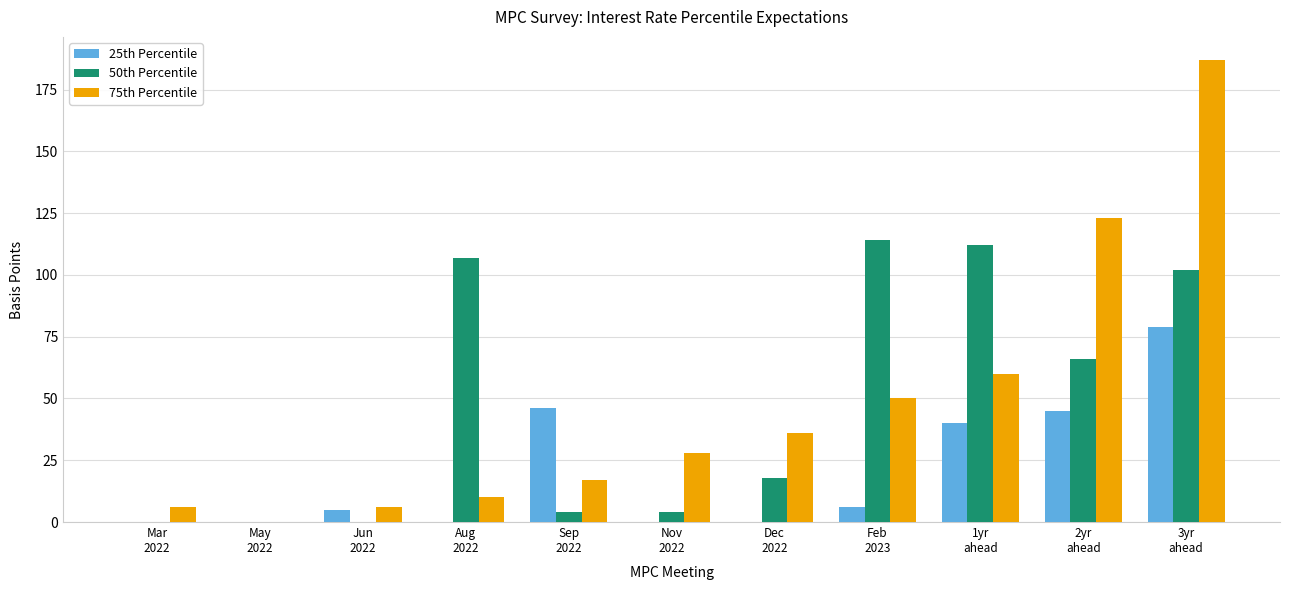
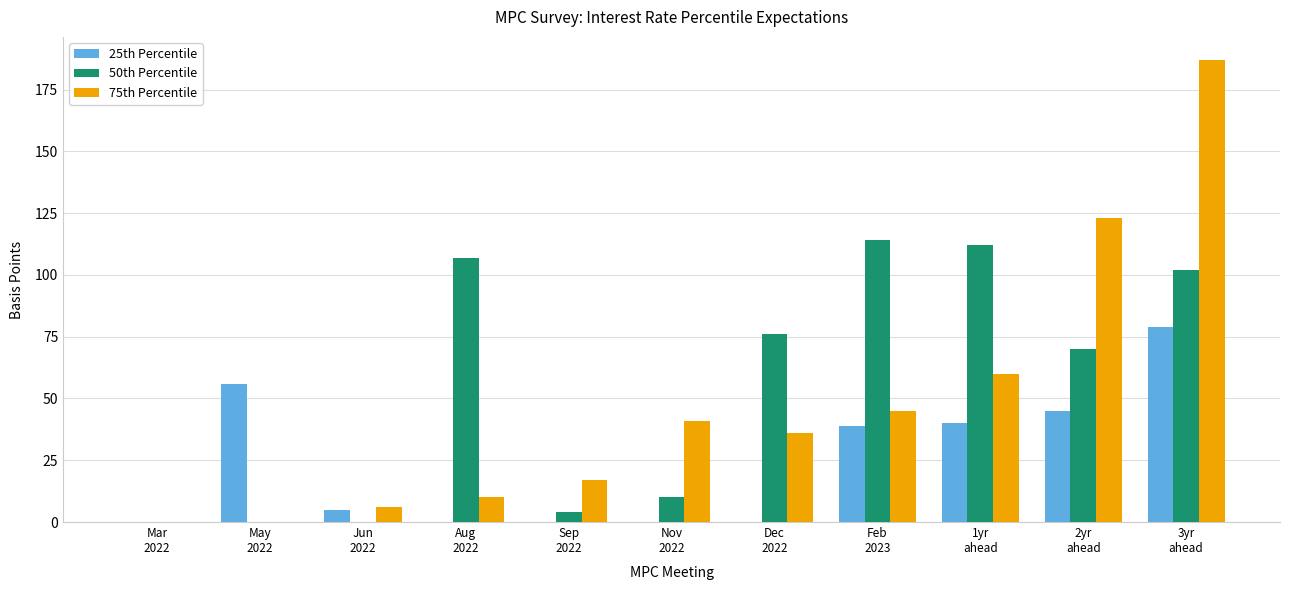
75th Percentile, Mar 2022: 6 -> 0
25th Percentile, May 2022: 0 -> 56
25th Percentile, Sep 2022: 46 -> 0
50th Percentile, Nov 2022: 4 -> 10
75th Percentile, Nov 2022: 28 -> 41
50th Percentile, Dec 2022: 18 -> 76
25th Percentile, Feb 2023: 6 -> 39
75th Percentile, Feb 2023: 50 -> 45
50th Percentile, 2yr ahead: 66 -> 70
